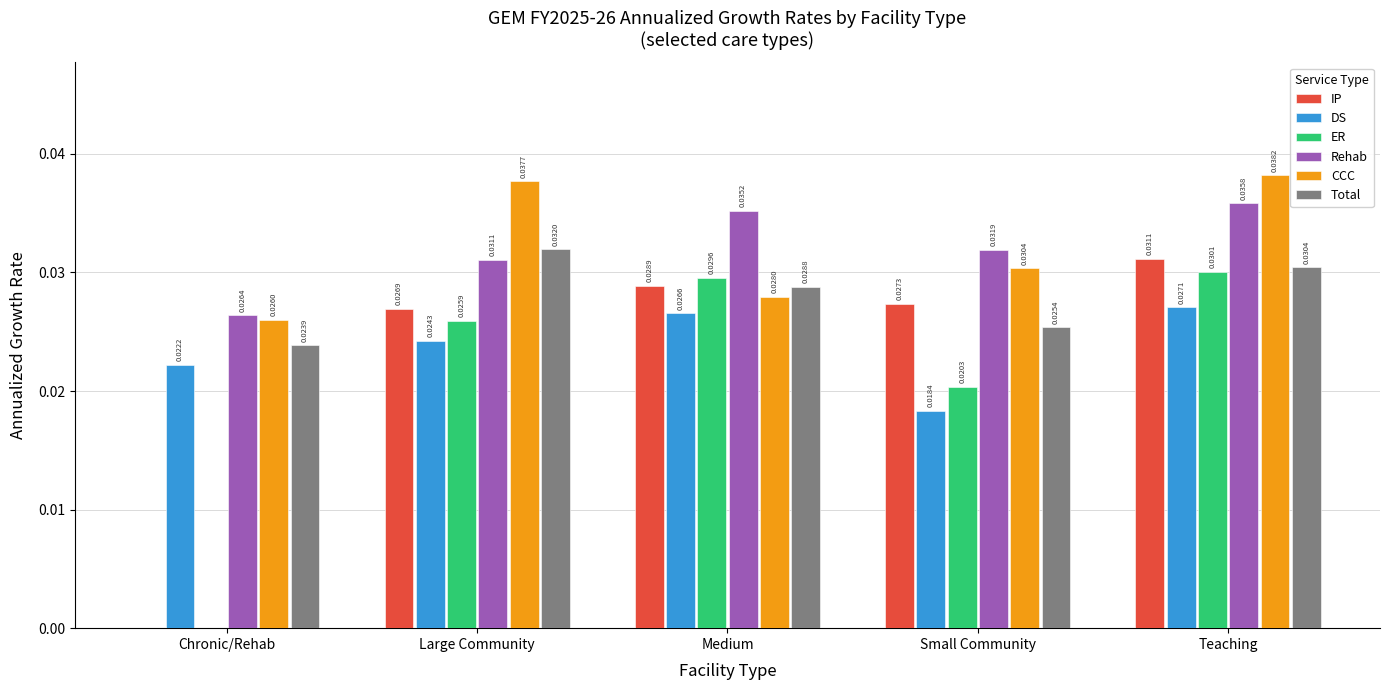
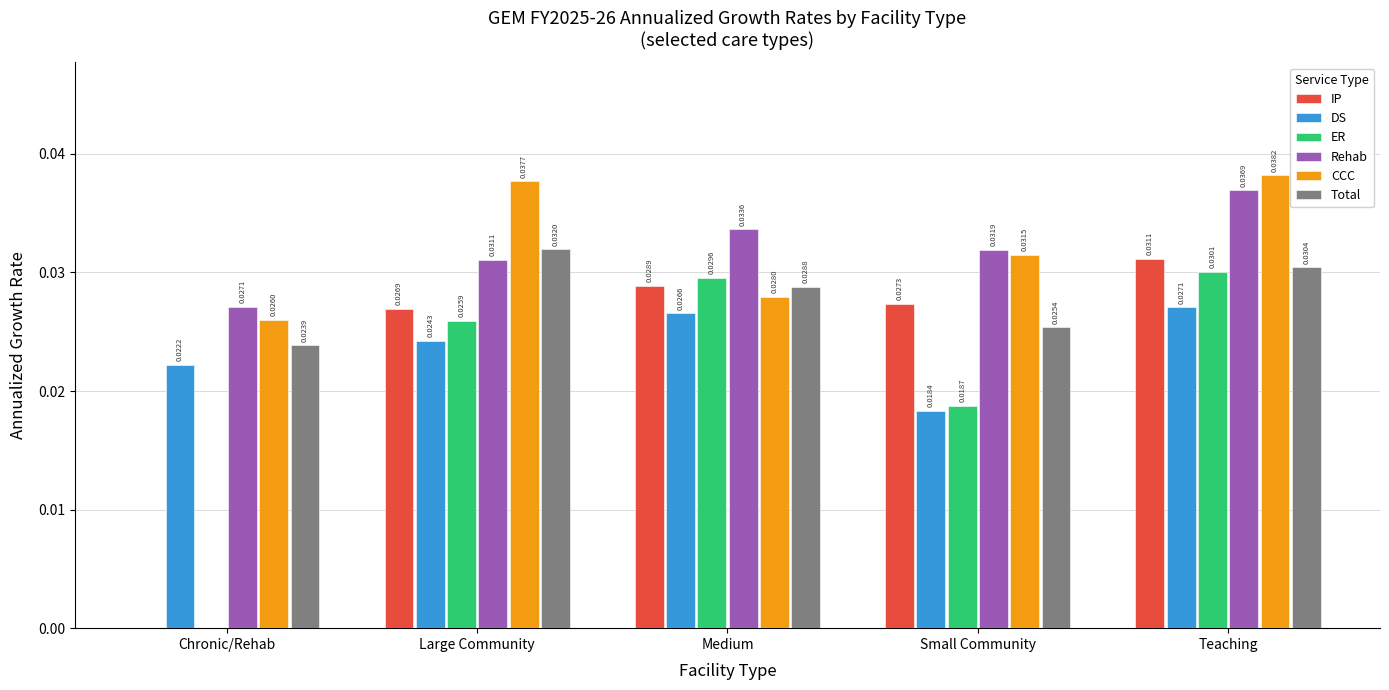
Rehab, Chronic/Rehab: 0.0264 -> 0.0271
Rehab, Medium: 0.0352 -> 0.0336
ER, Small Community: 0.0203 -> 0.0187
CCC, Small Community: 0.0304 -> 0.0315
Rehab, Teaching: 0.0358 -> 0.0369
